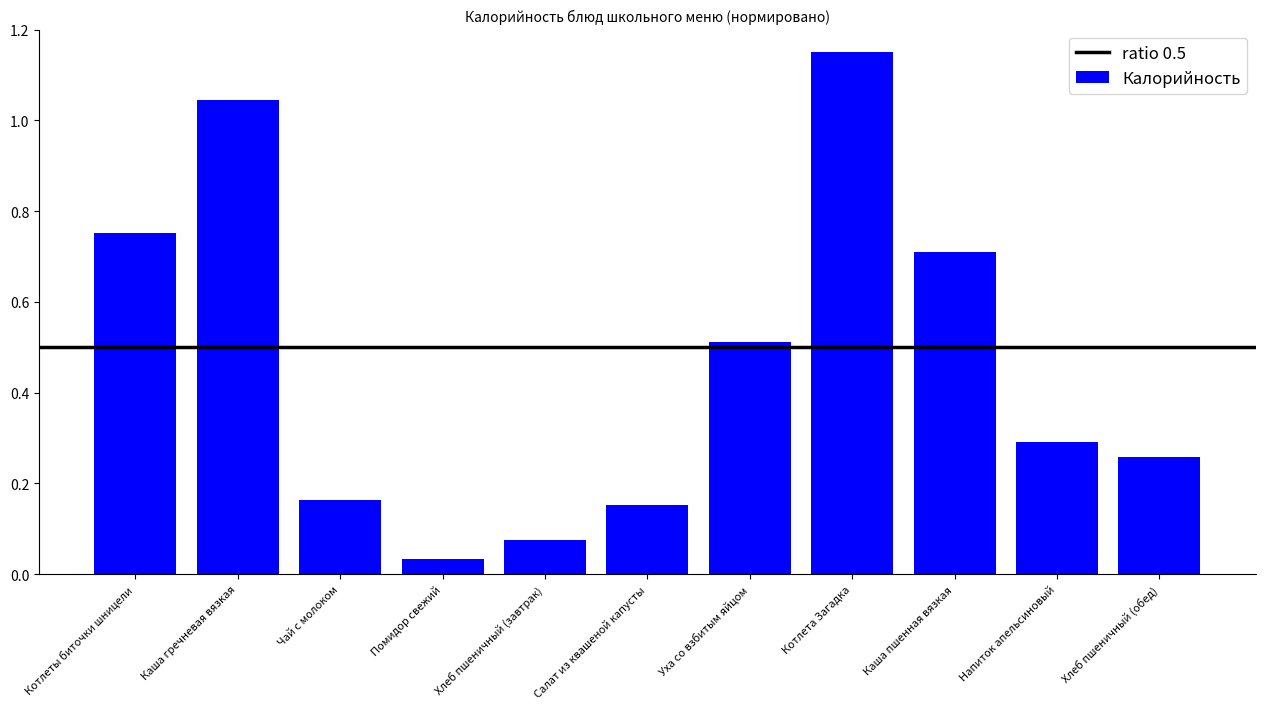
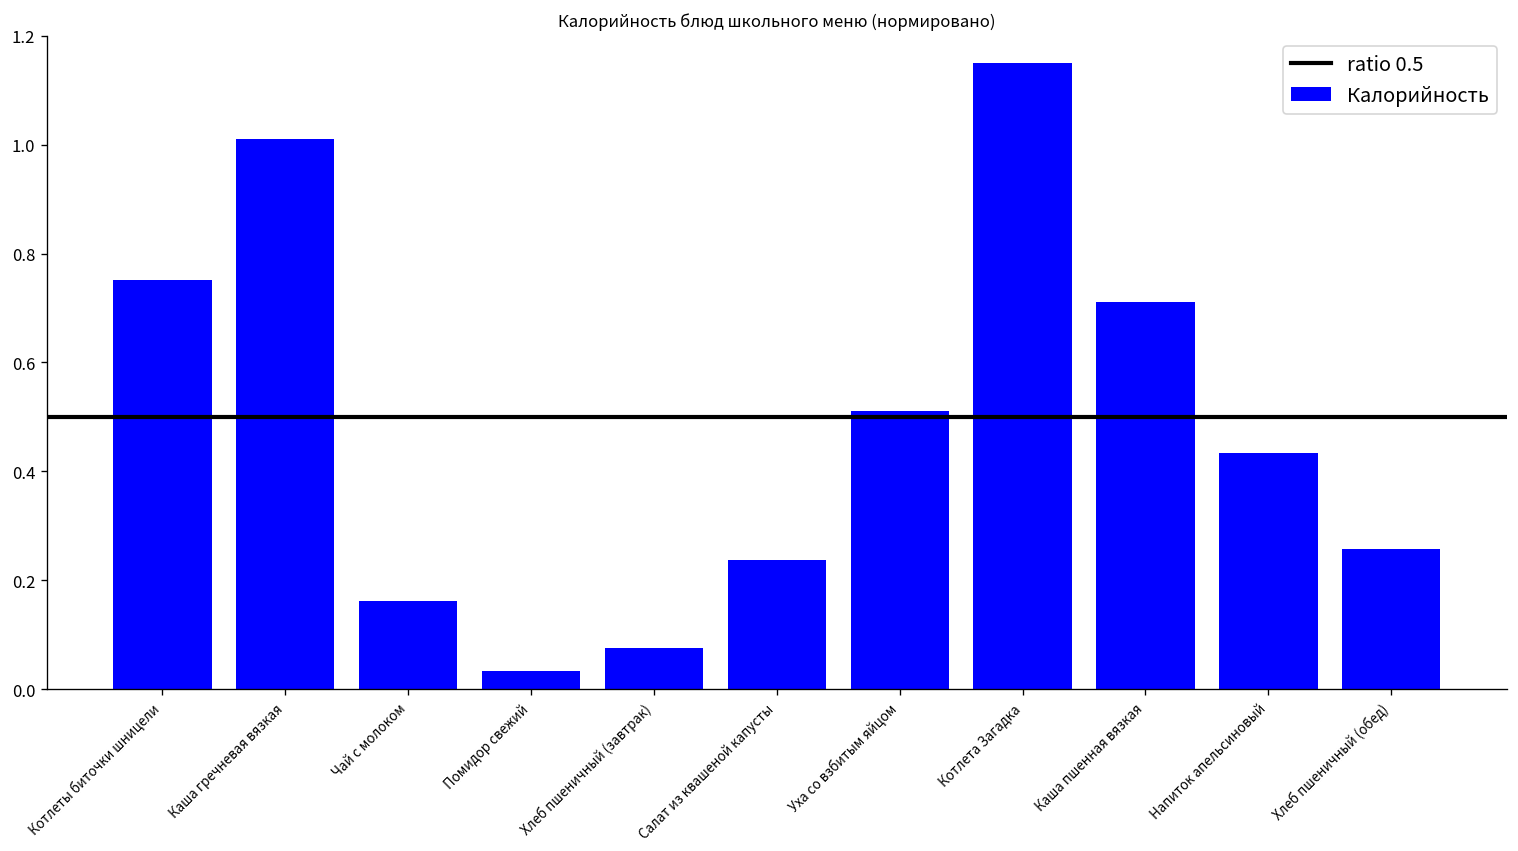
Каша гречневая вязкая: 1.04 -> 1.01
Салат из квашеной капусты: 0.15 -> 0.24
Напиток апельсиновый: 0.29 -> 0.43
